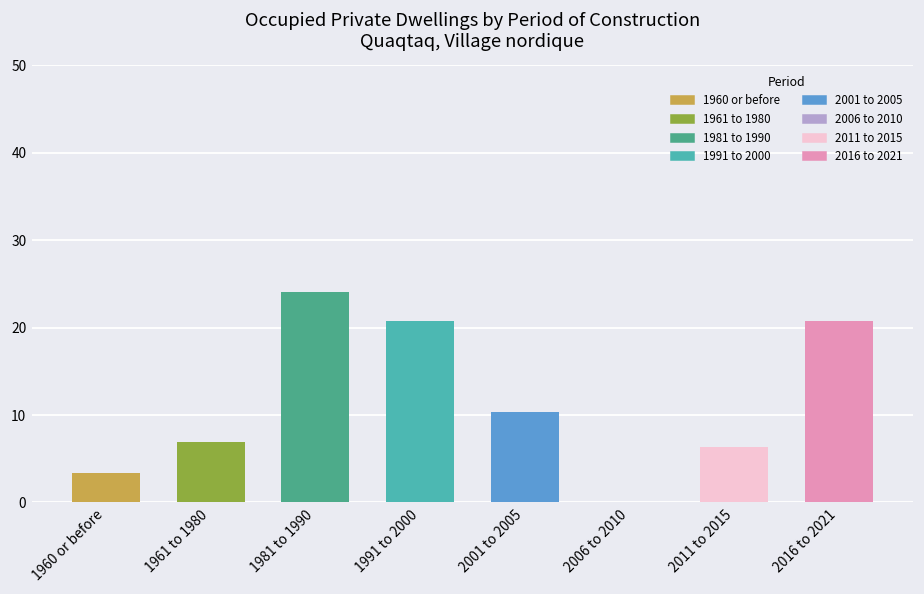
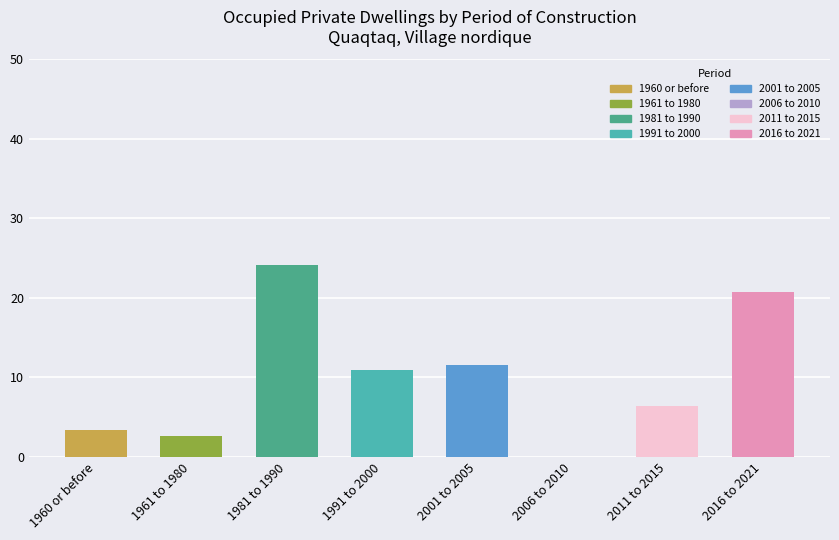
1961 to 1980: 7 -> 3
1991 to 2000: 21 -> 11
2001 to 2005: 10 -> 12
